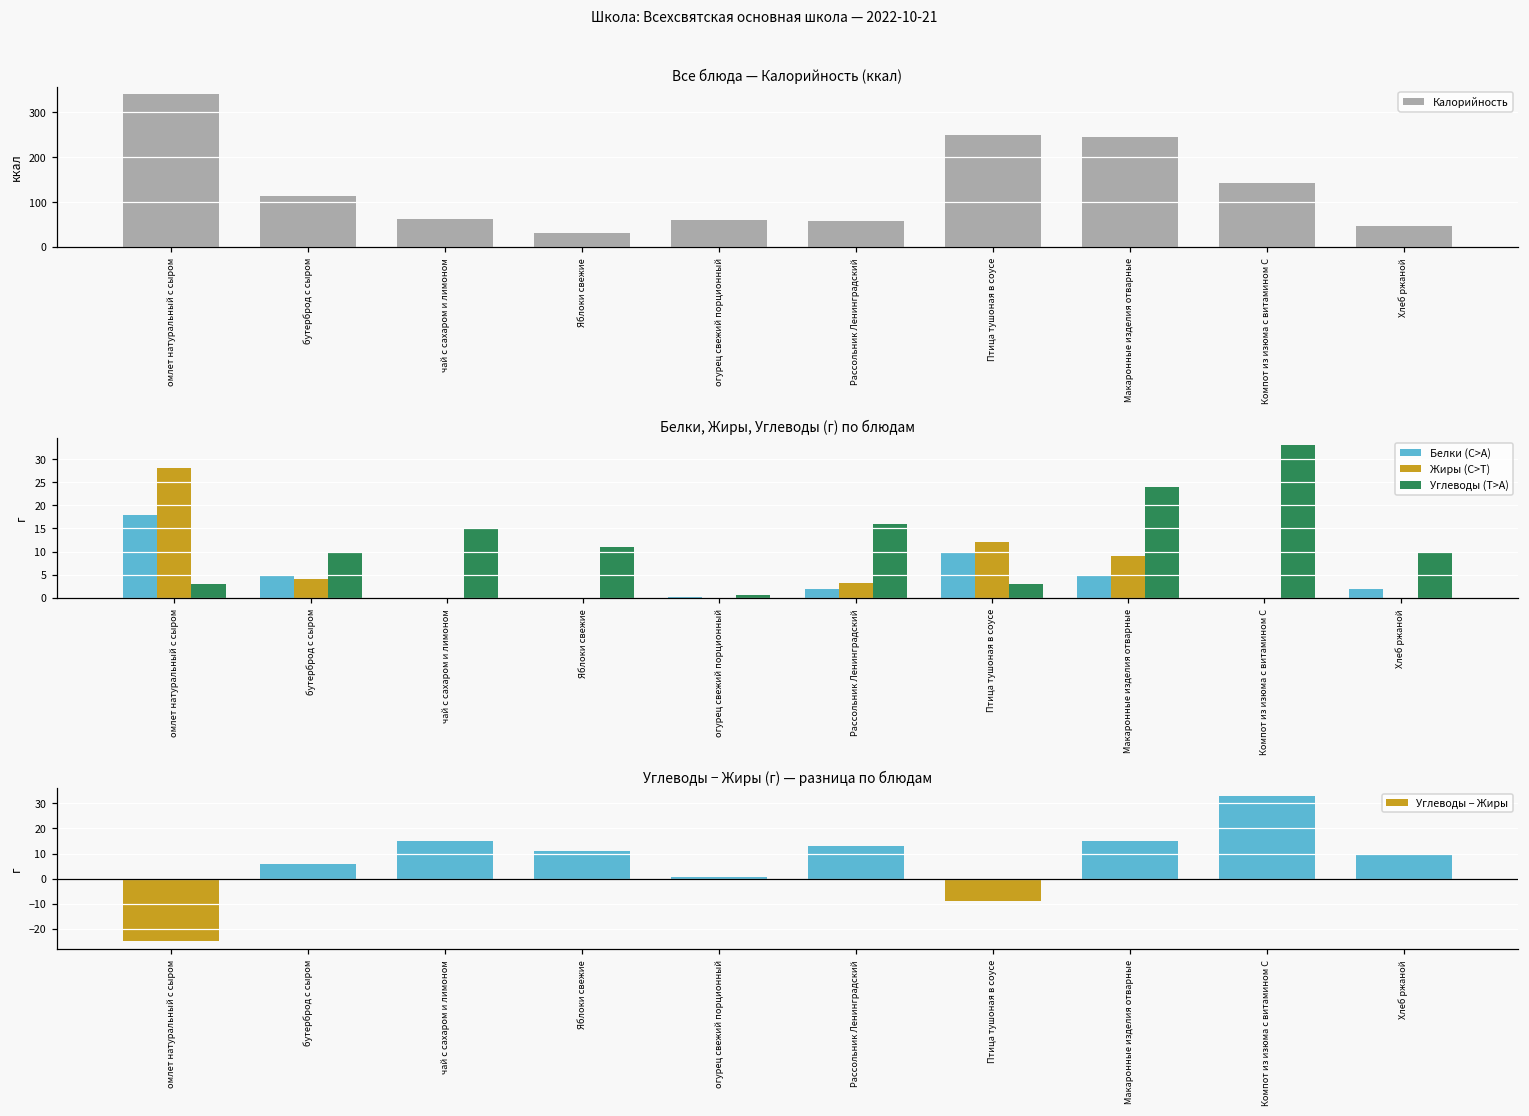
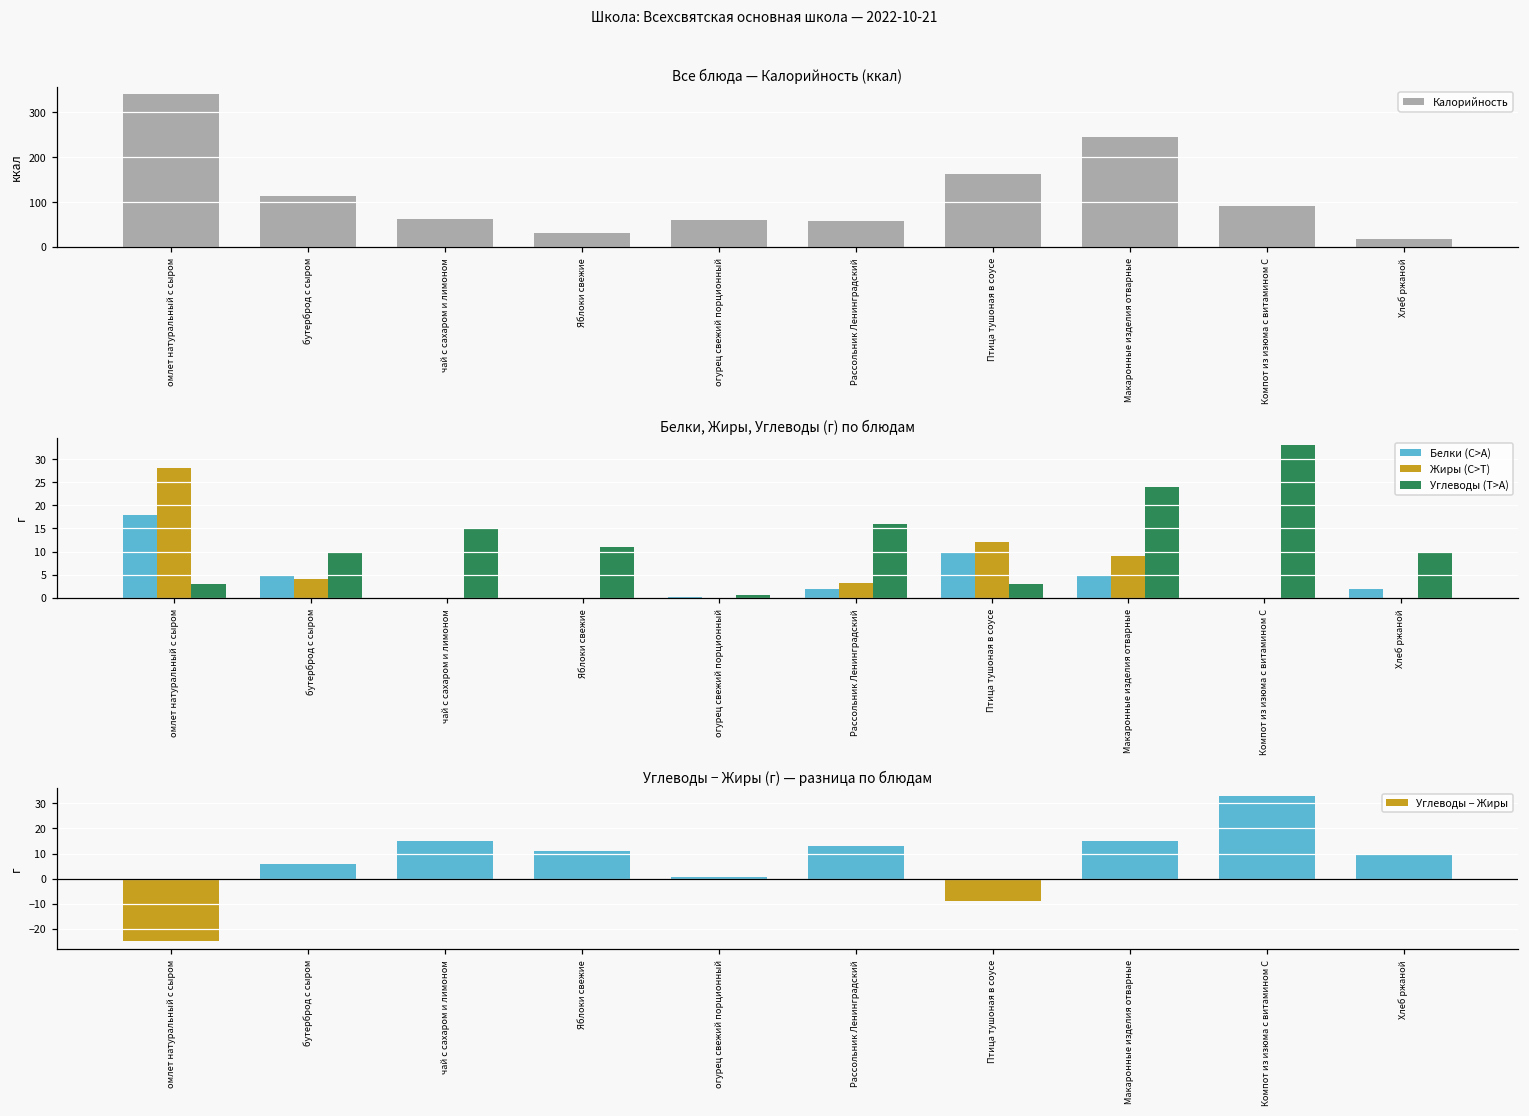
Все блюда — Калорийность (ккал), Птица тушоная в соусе: 250 -> 160
Все блюда — Калорийность (ккал), Компот из изюма с витамином С: 140 -> 90
Все блюда — Калорийность (ккал), Хлеб ржаной: 50 -> 20
